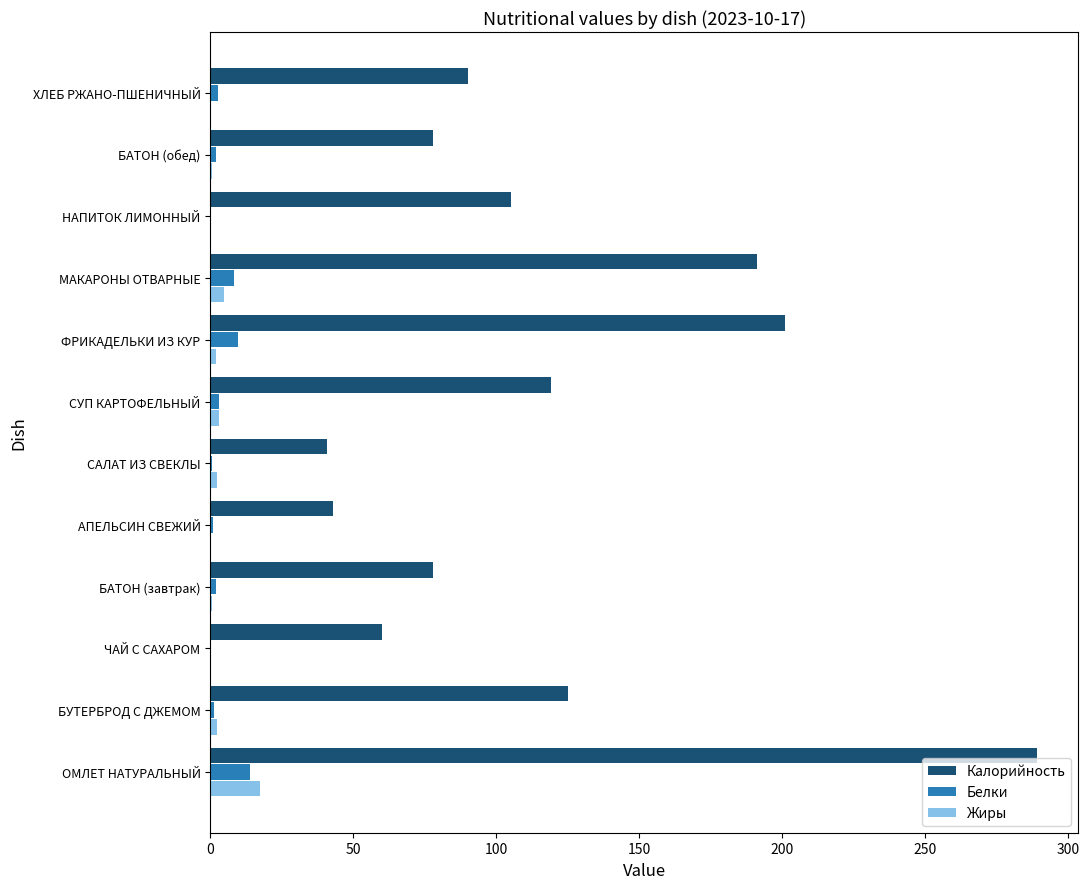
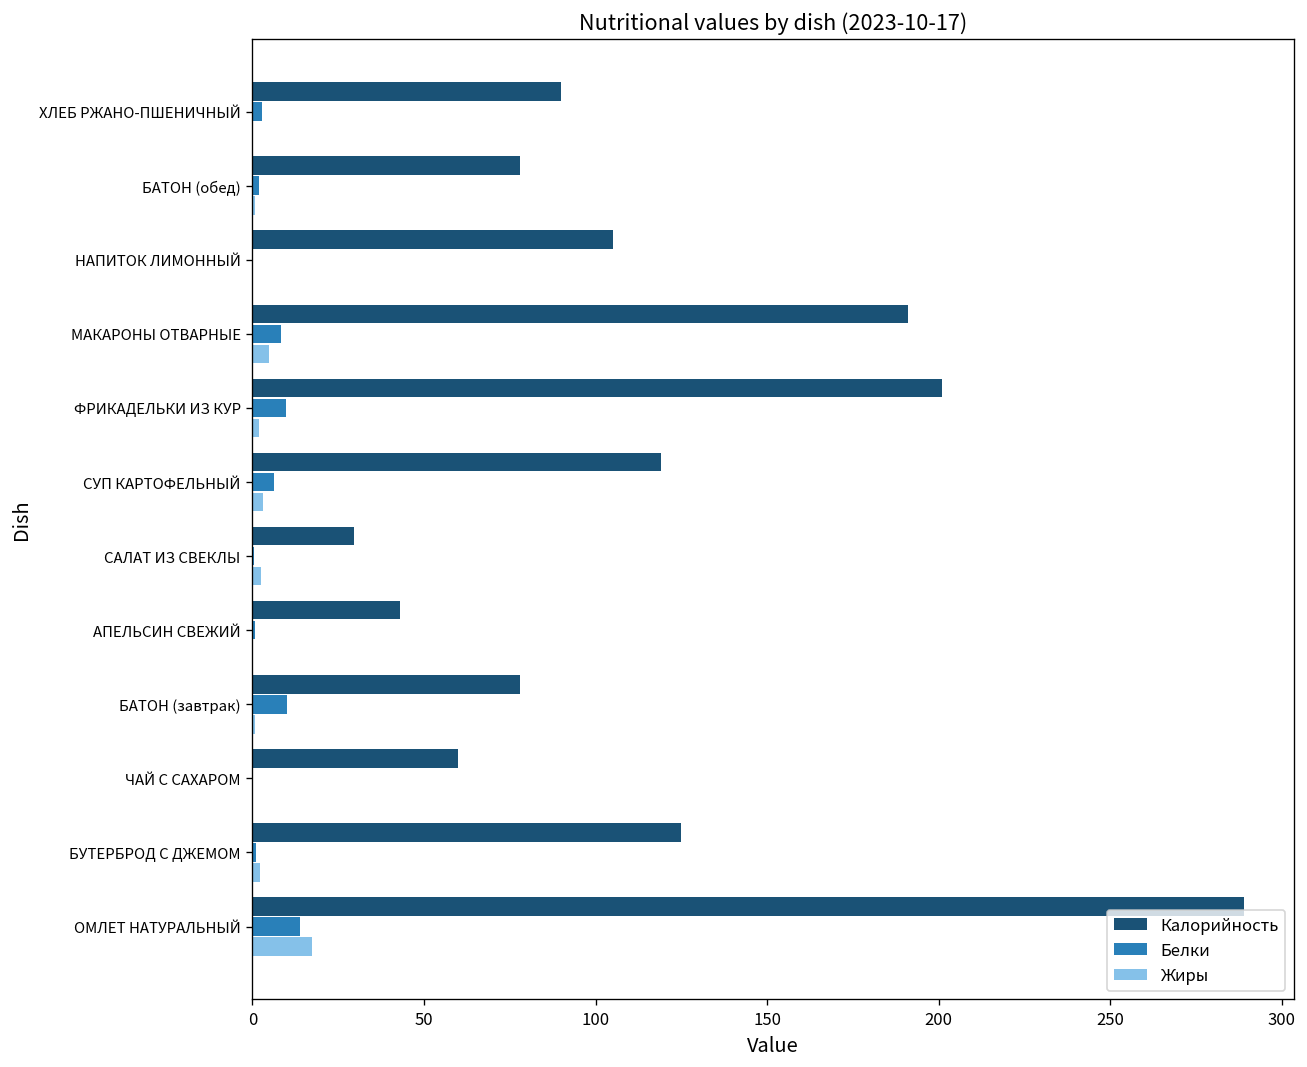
Белки, СУП КАРТОФЕЛЬНЫЙ: 3 -> 6
Калорийность, САЛАТ ИЗ СВЕКЛЫ: 41 -> 30
Белки, БАТОН (завтрак): 2 -> 10
